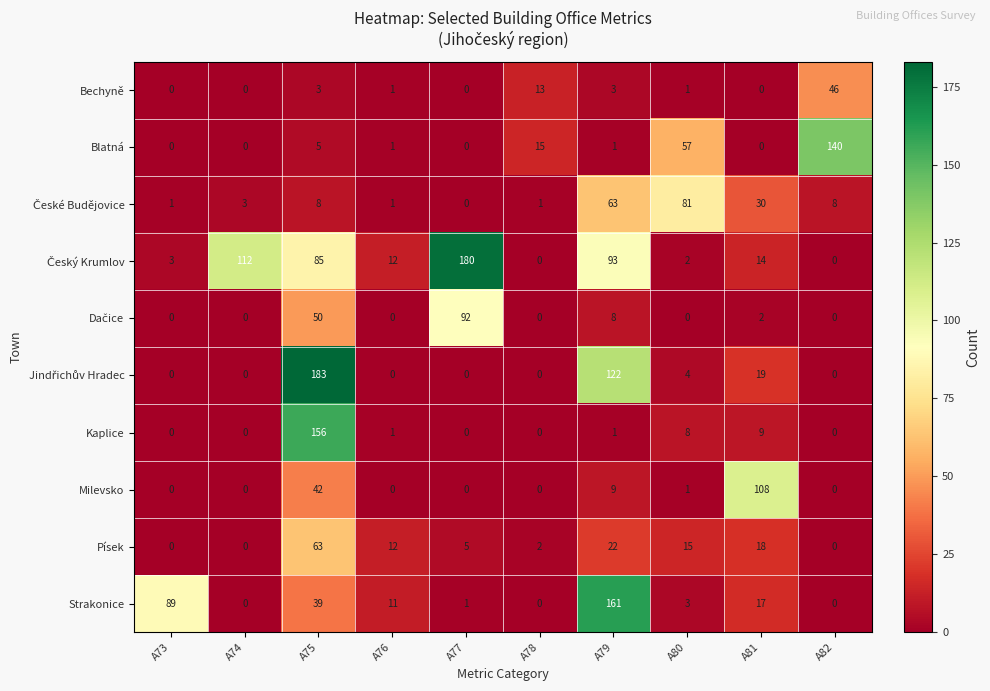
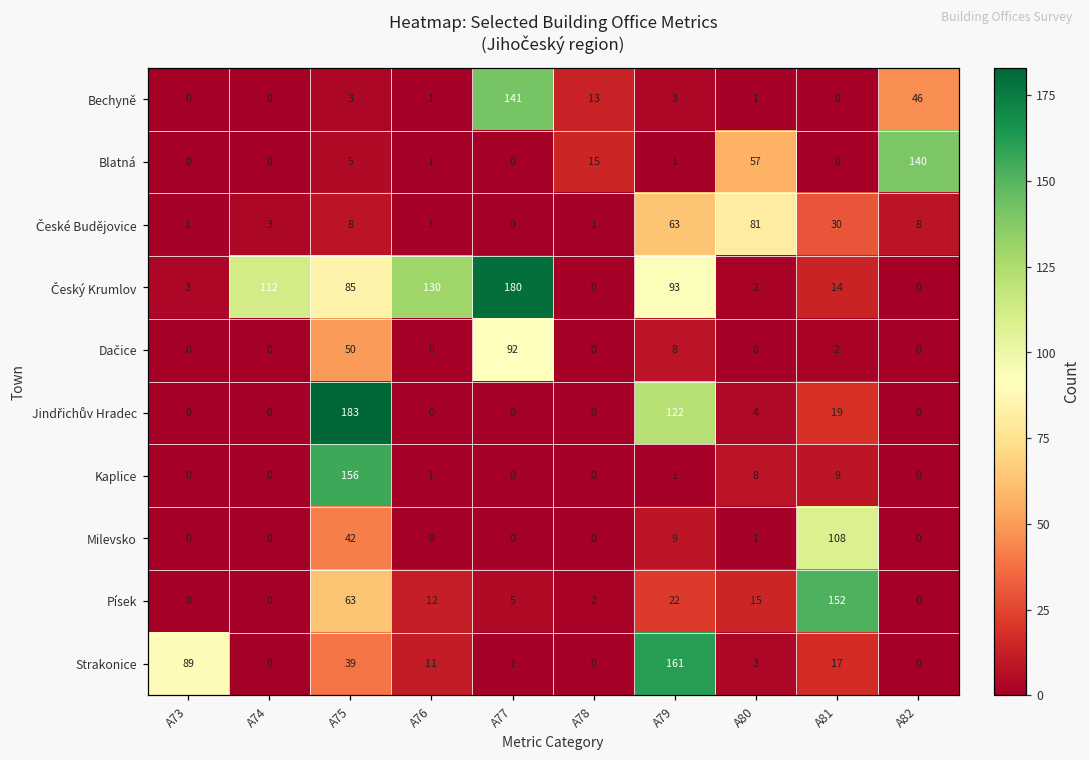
Bechyně, A77: 0 -> 141
Český Krumlov, A76: 12 -> 130
Písek, A81: 18 -> 152
